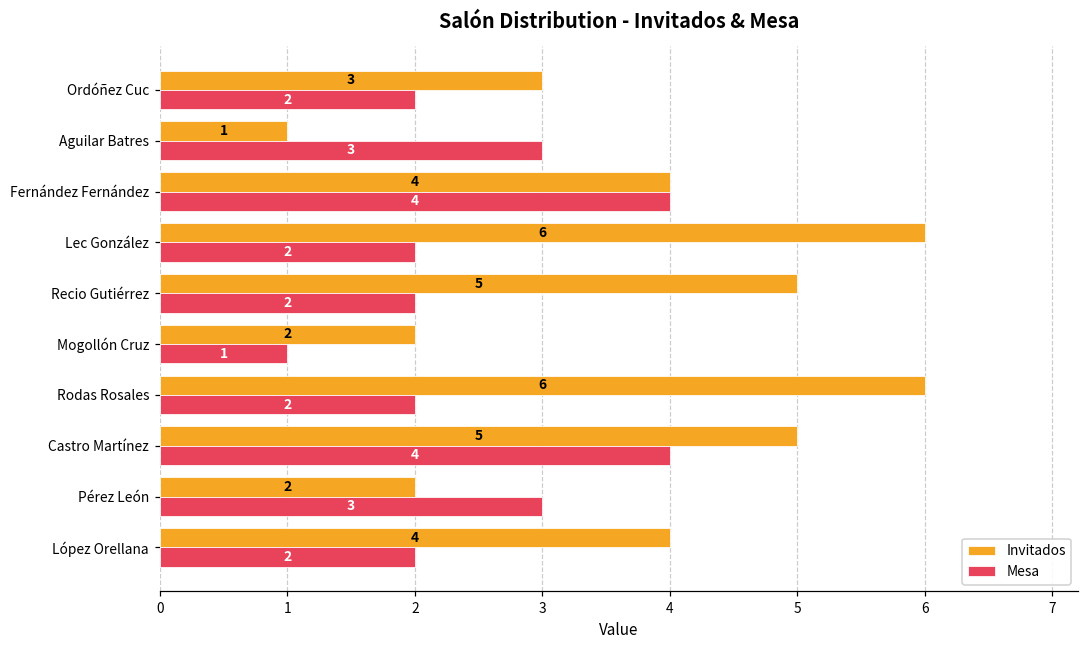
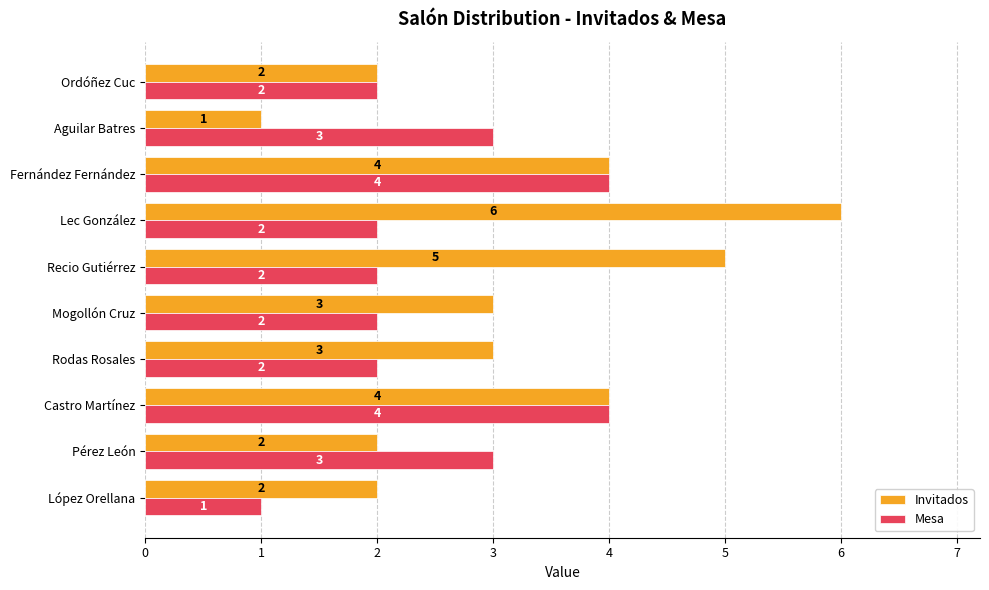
Invitados, Ordóñez Cuc: 3 -> 2
Invitados, Mogollón Cruz: 2 -> 3
Mesa, Mogollón Cruz: 1 -> 2
Invitados, Rodas Rosales: 6 -> 3
Invitados, Castro Martínez: 5 -> 4
Invitados, López Orellana: 4 -> 2
Mesa, López Orellana: 2 -> 1
